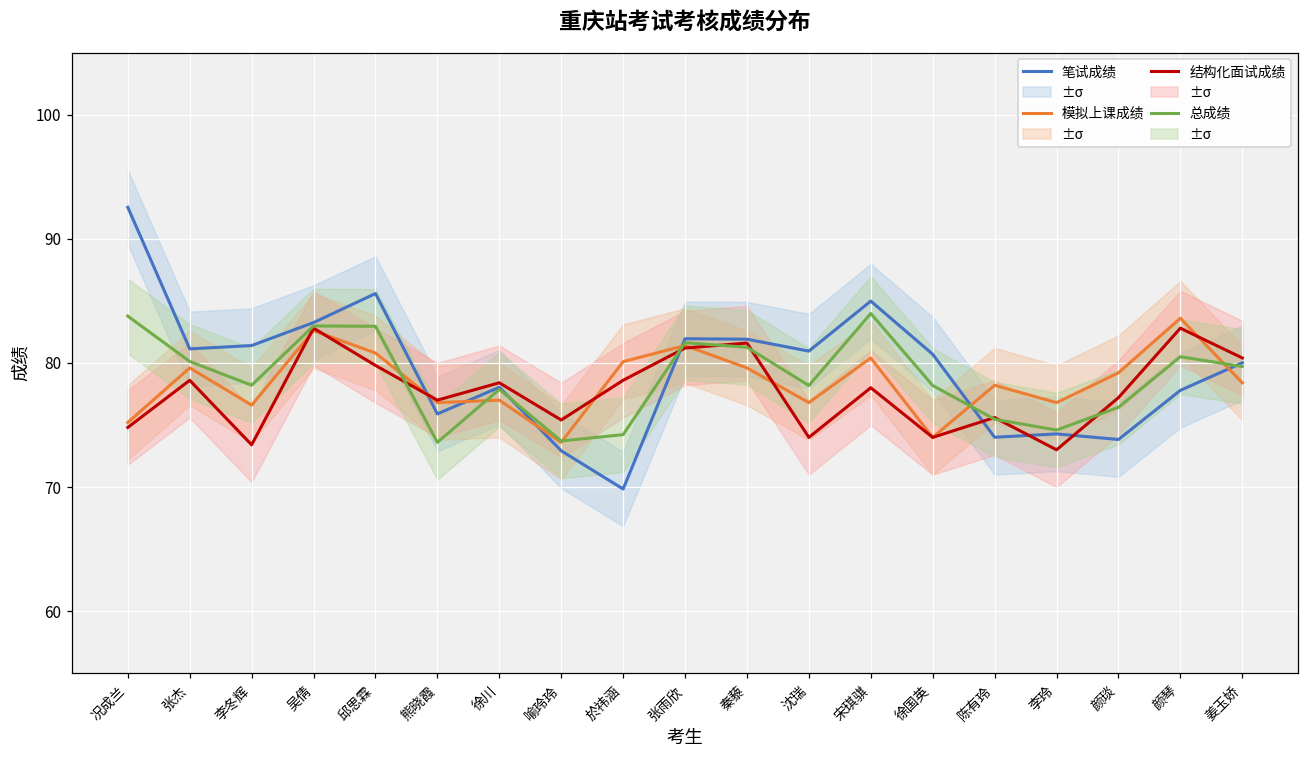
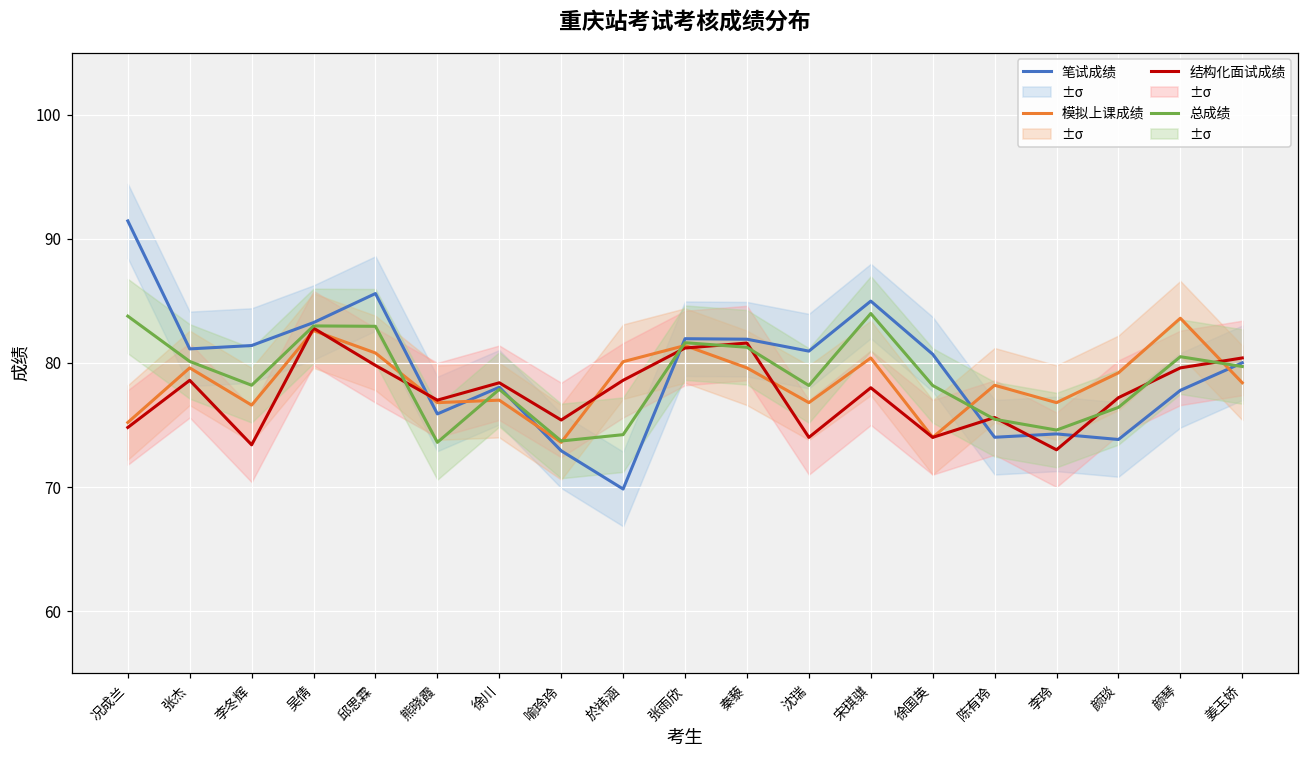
笔试成绩, 况成兰: 92.5 -> 91.4
结构化面试成绩, 颜琴: 82.8 -> 79.6
